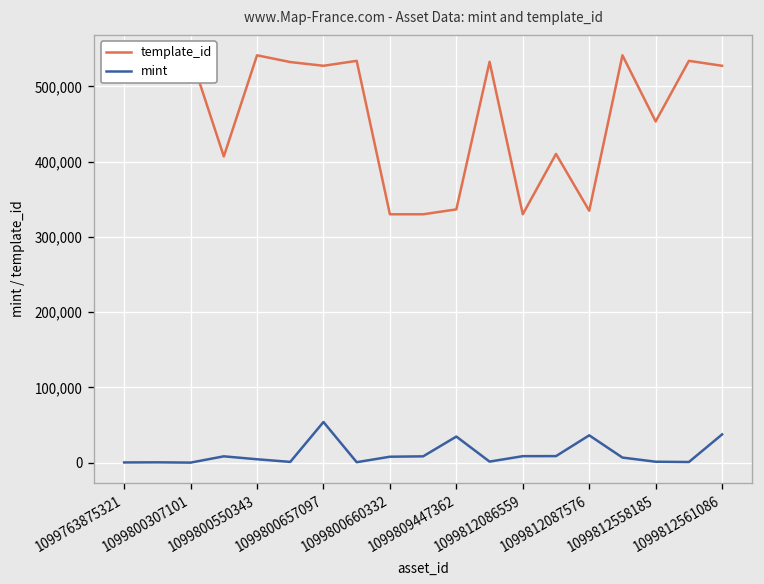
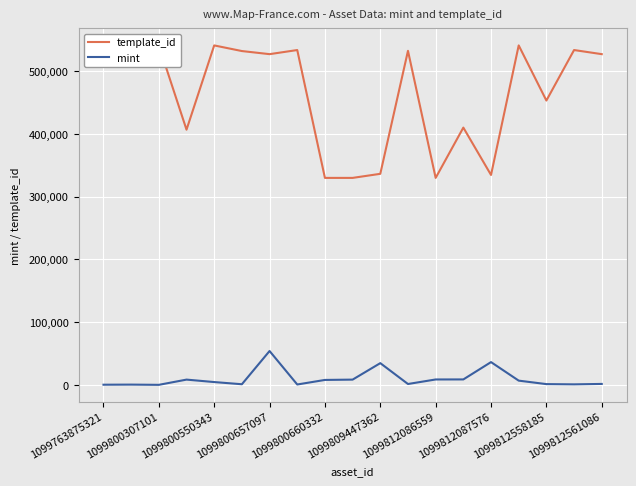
mint, 1099812561086: 40,000 -> 0
